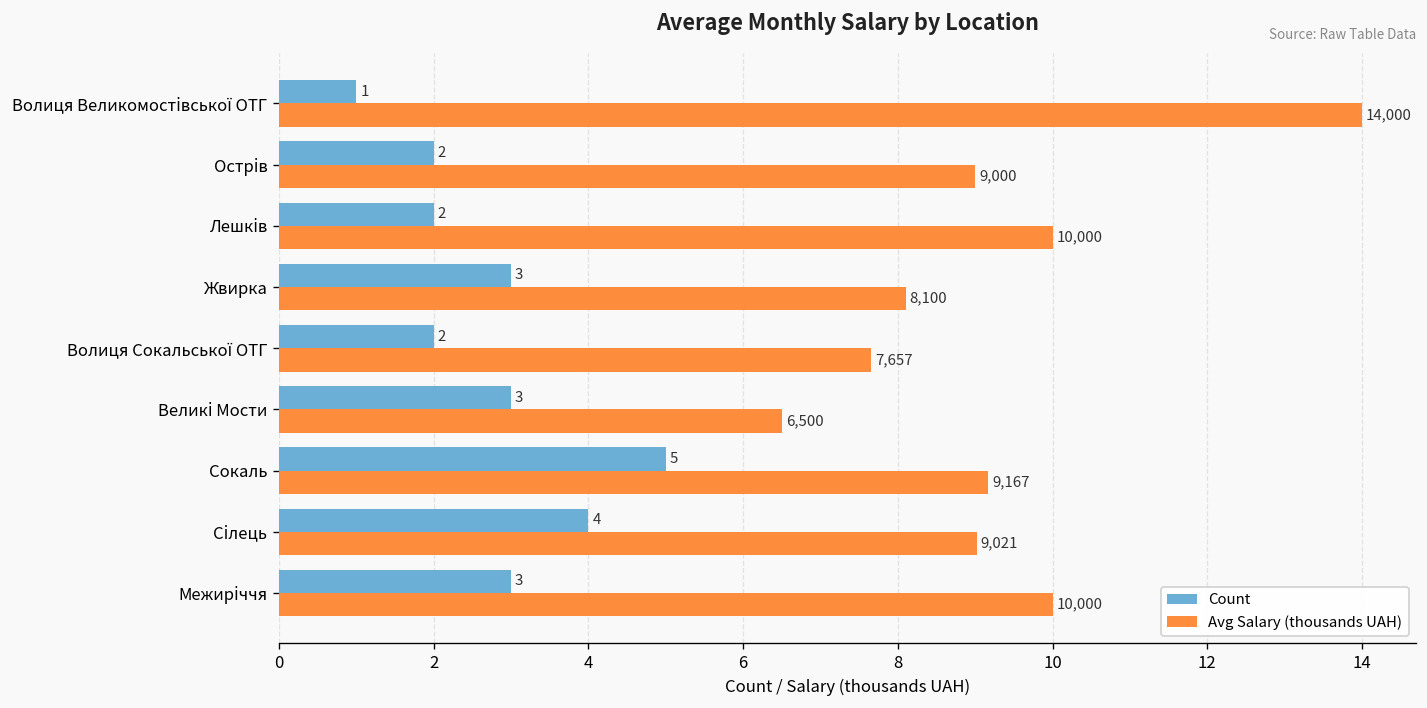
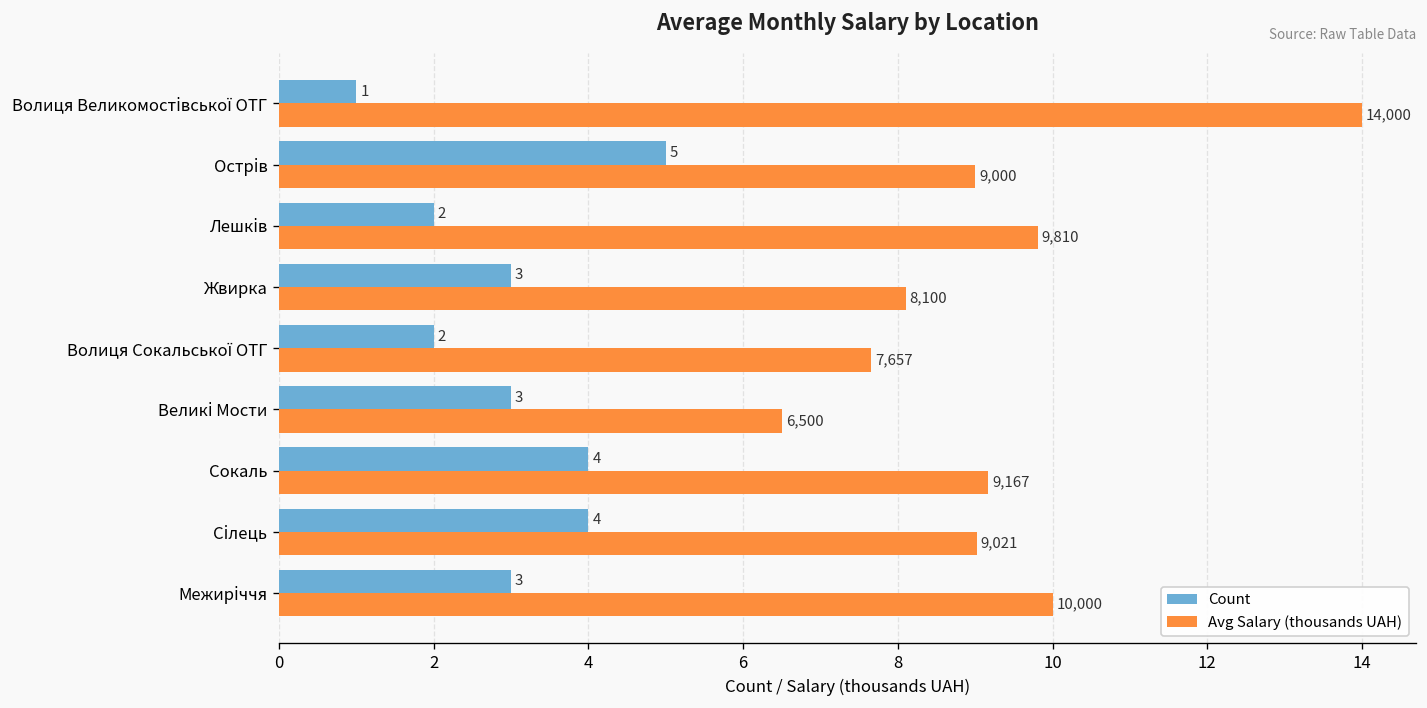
Count, Острів: 2 -> 5
Avg Salary (thousands UAH), Лешків: 10,000 -> 9,810
Count, Сокаль: 5 -> 4
